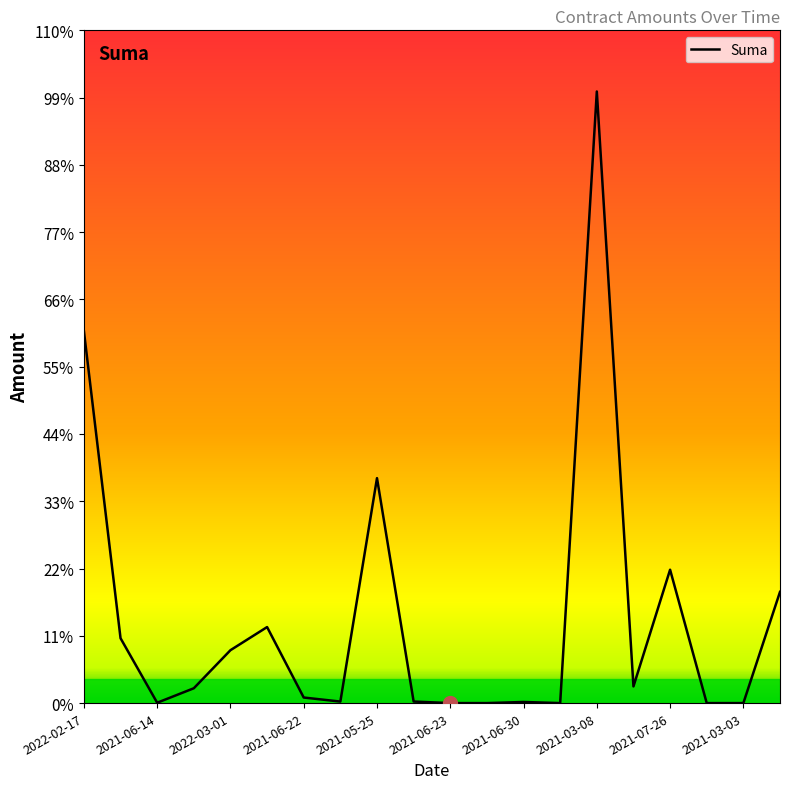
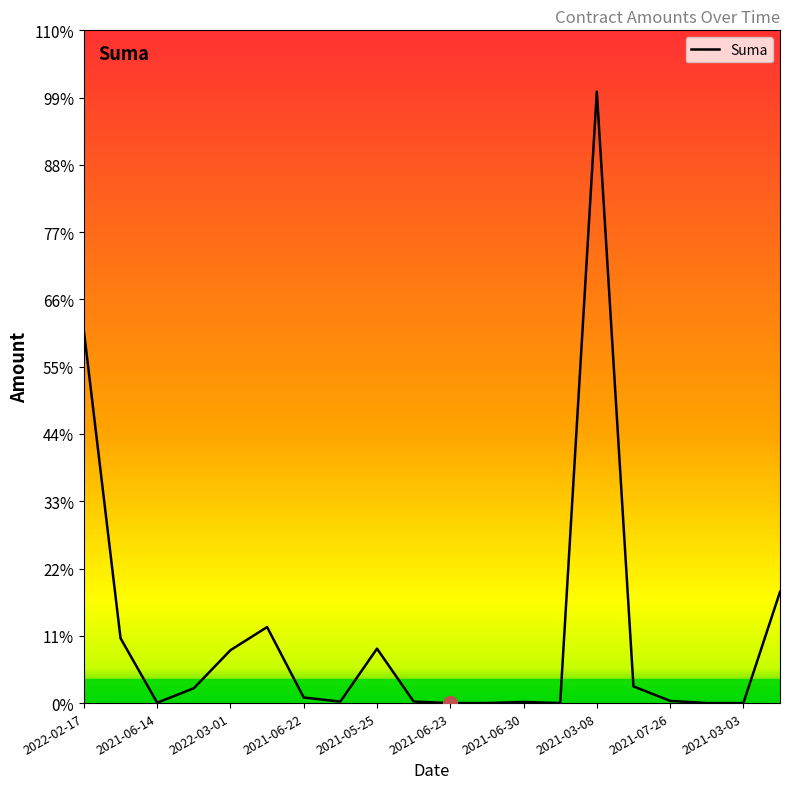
Suma, 2021-05-25: 37% -> 9%
Suma, 2021-07-26: 22% -> 0%
